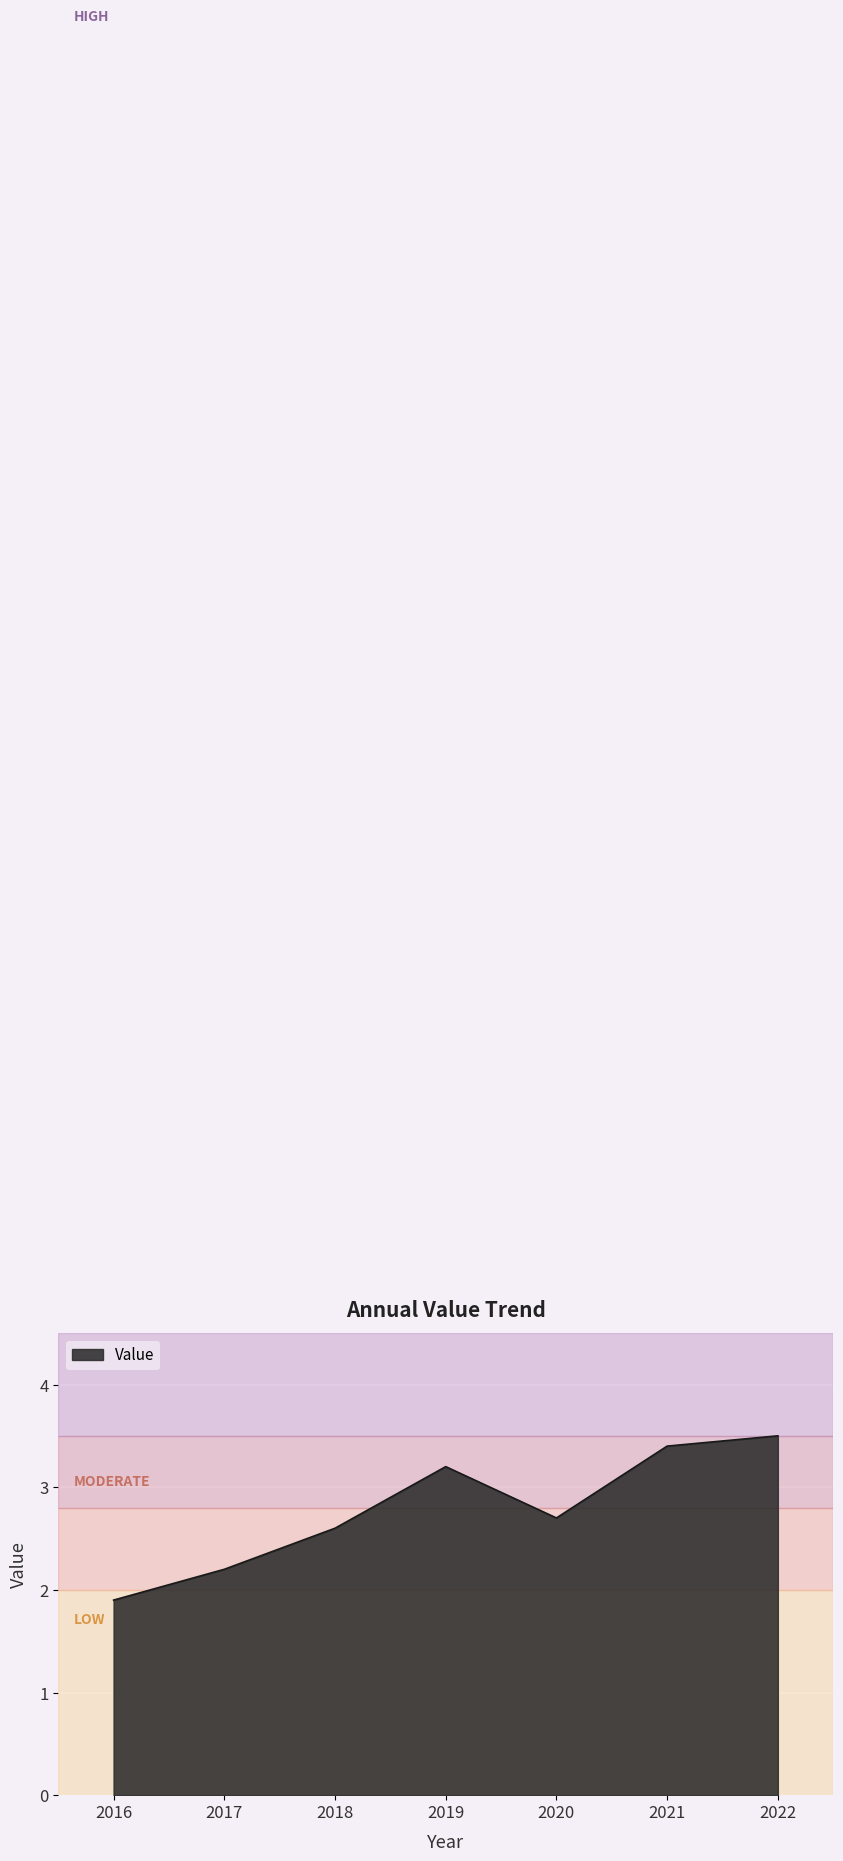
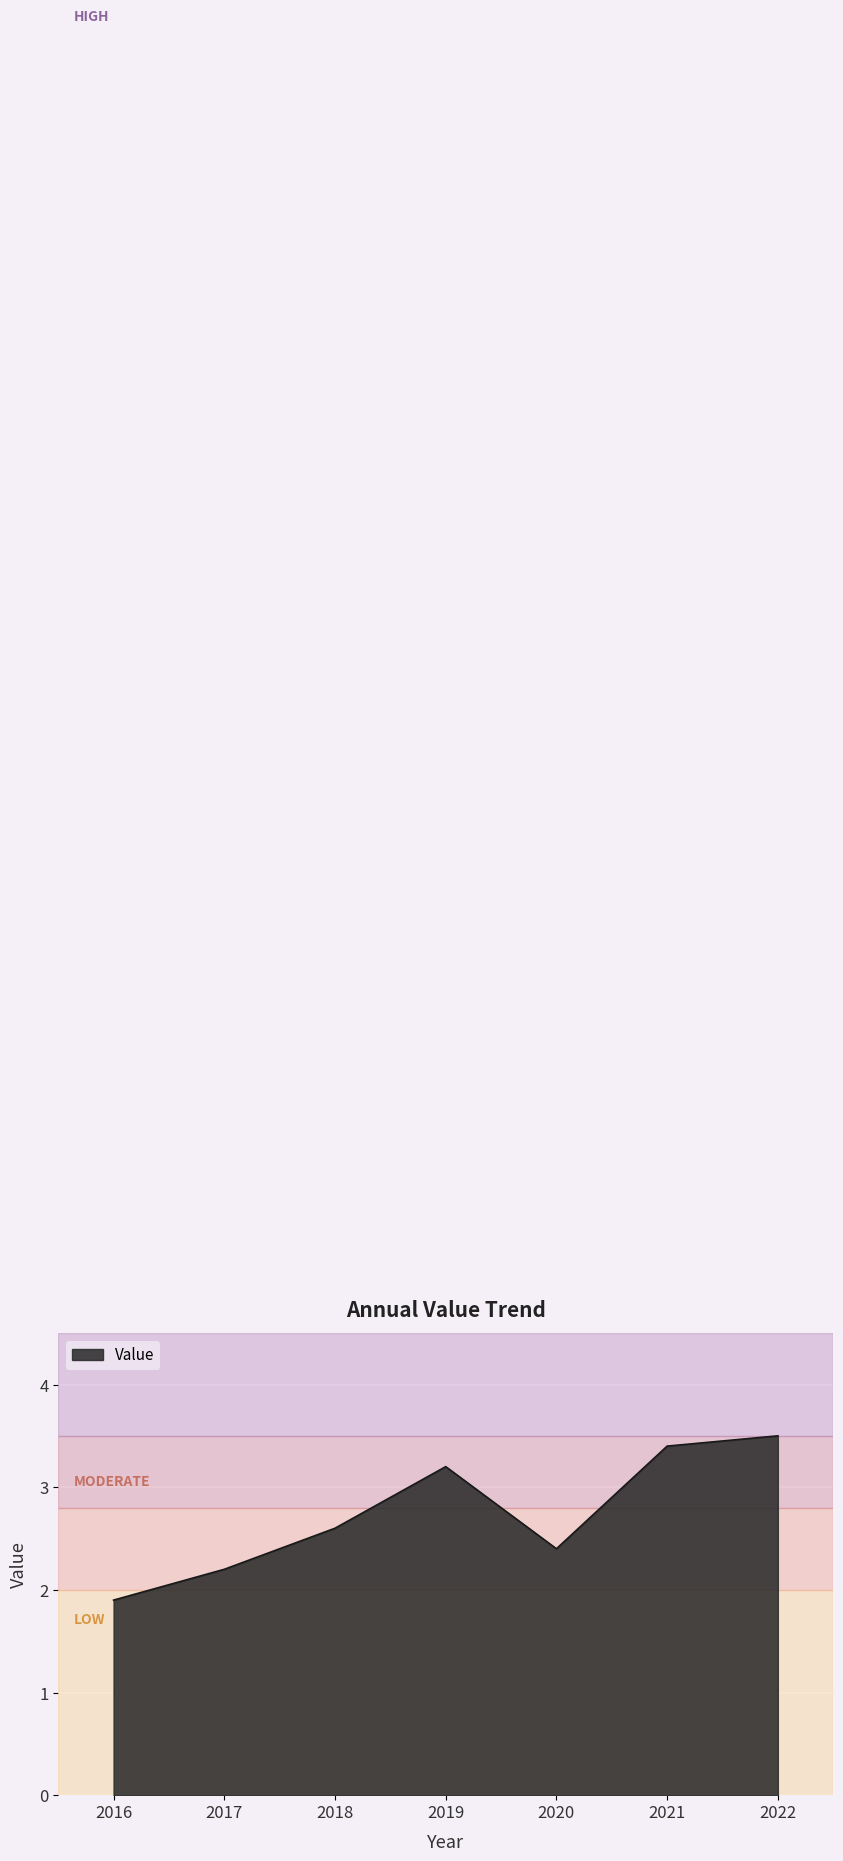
2020: 2.7 -> 2.4
